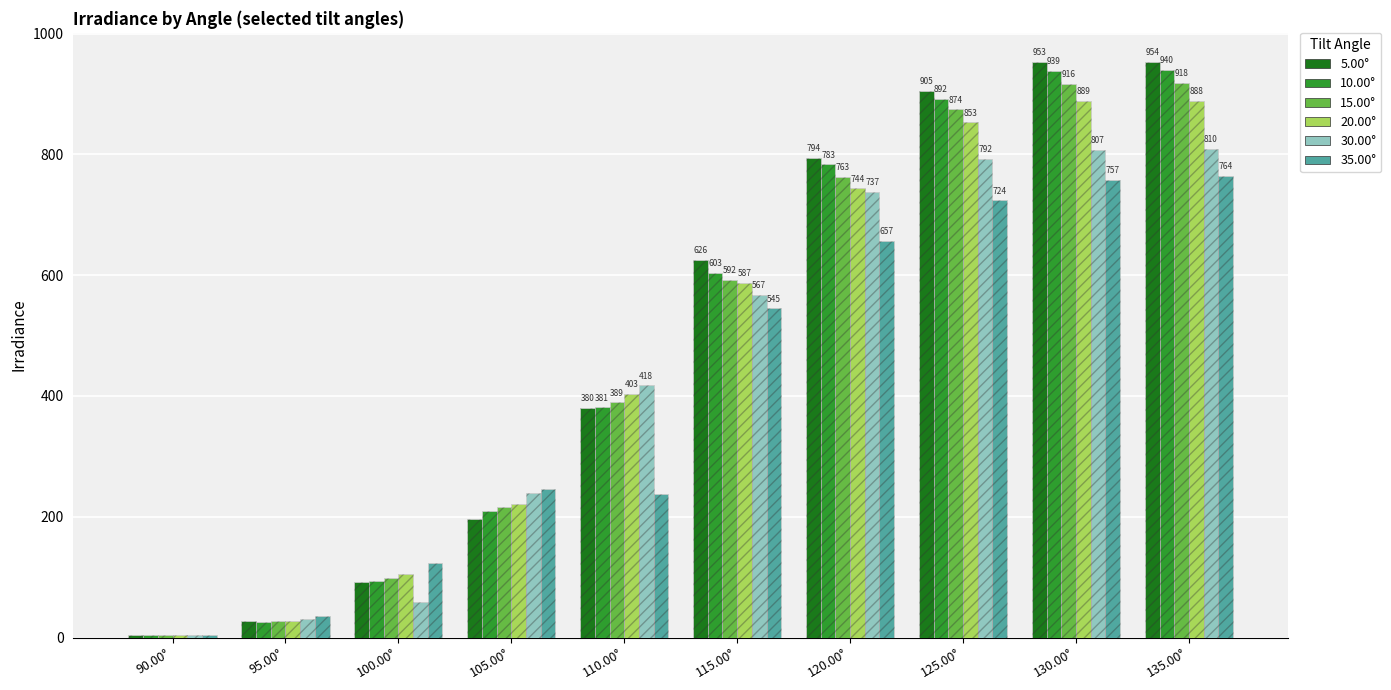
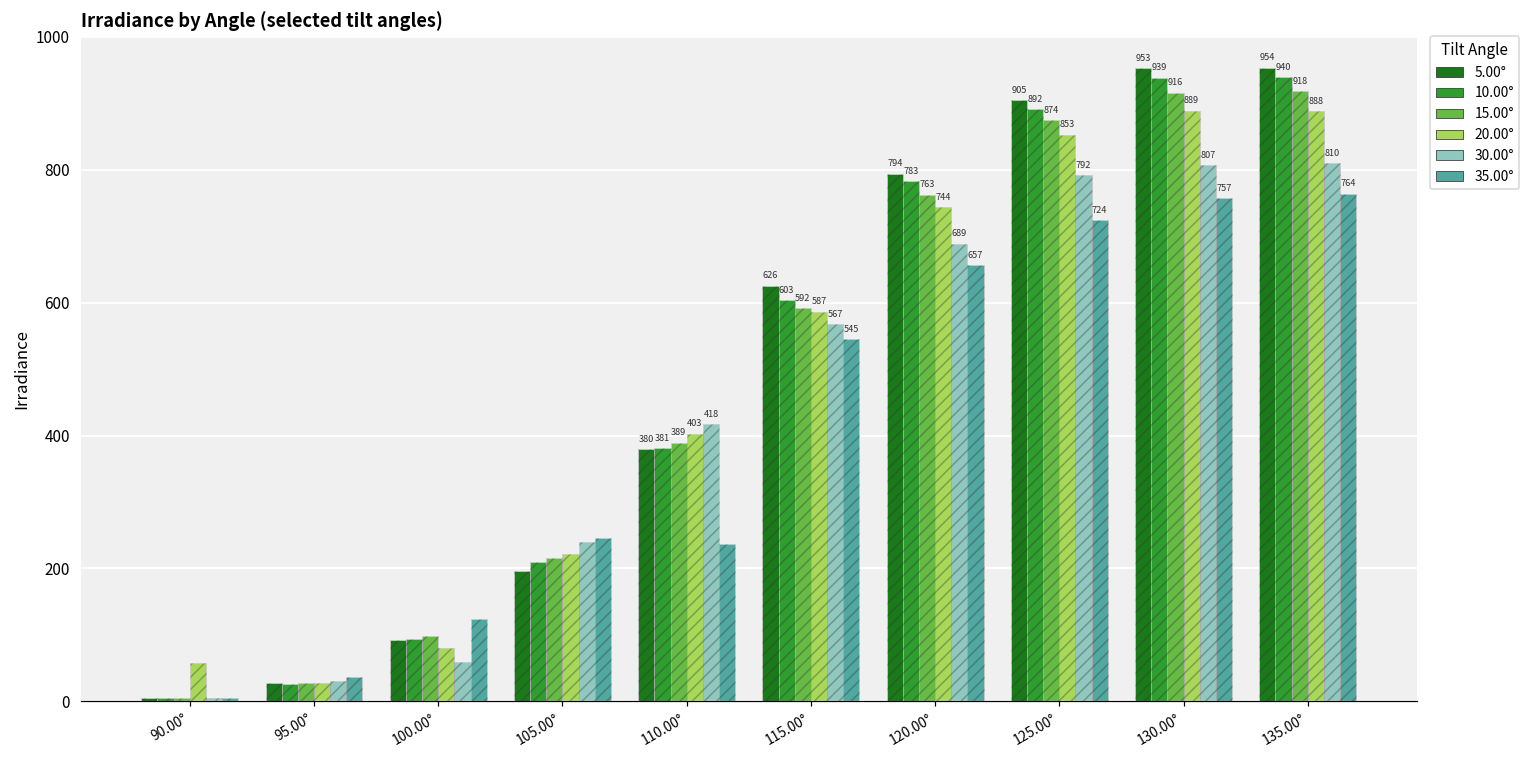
20.00°, 90.00°: 0 -> 60
20.00°, 100.00°: 100 -> 80
30.00°, 120.00°: 737 -> 689
